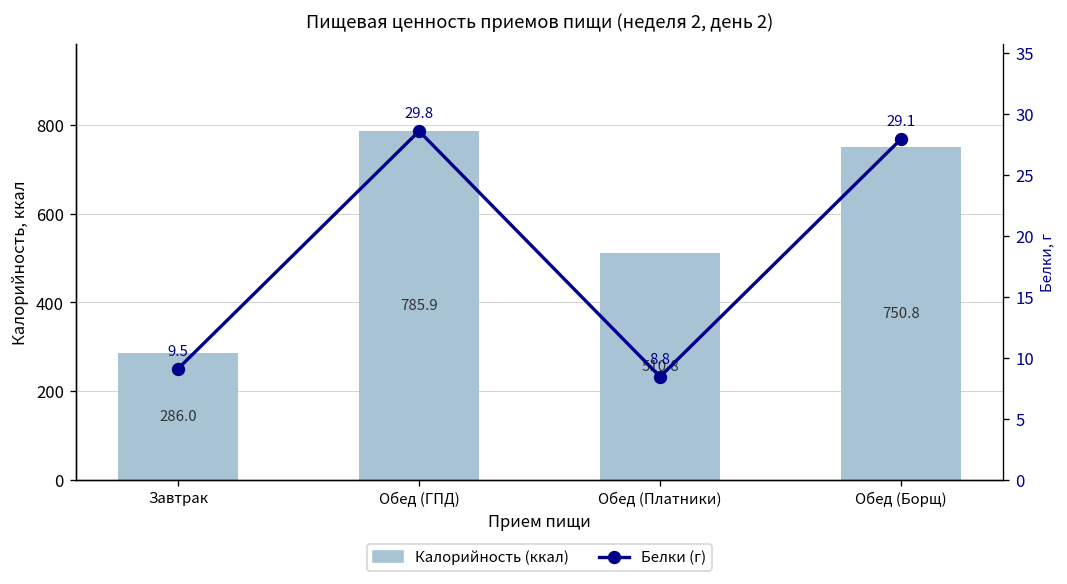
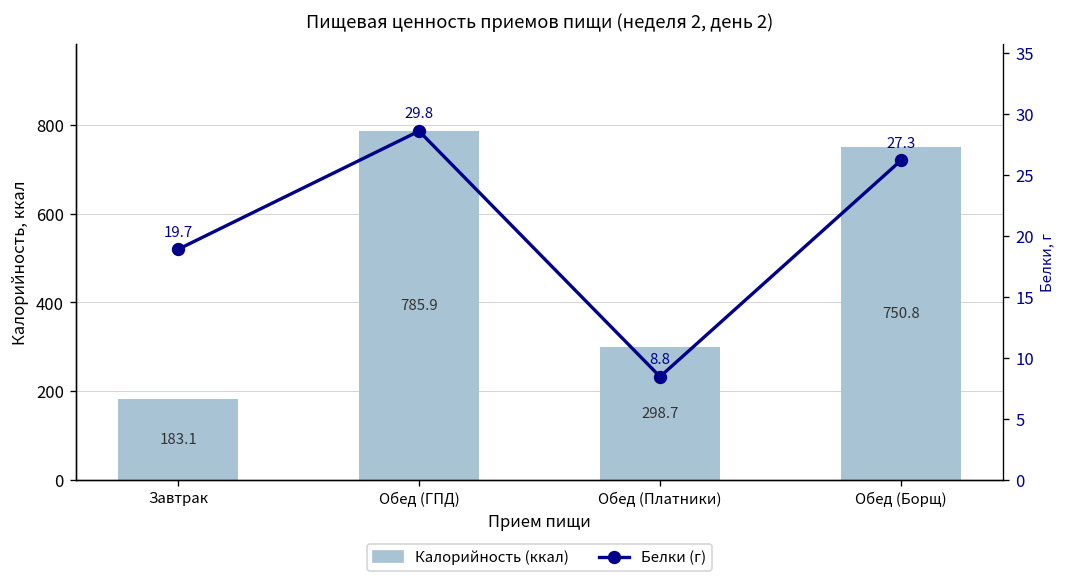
Белки (г), Завтрак: 9.5 -> 19.7
Калорийность (ккал), Завтрак: 286.0 -> 183.1
Калорийность (ккал), Обед (Платники): 510.8 -> 298.7
Белки (г), Обед (Борщ): 29.1 -> 27.3
